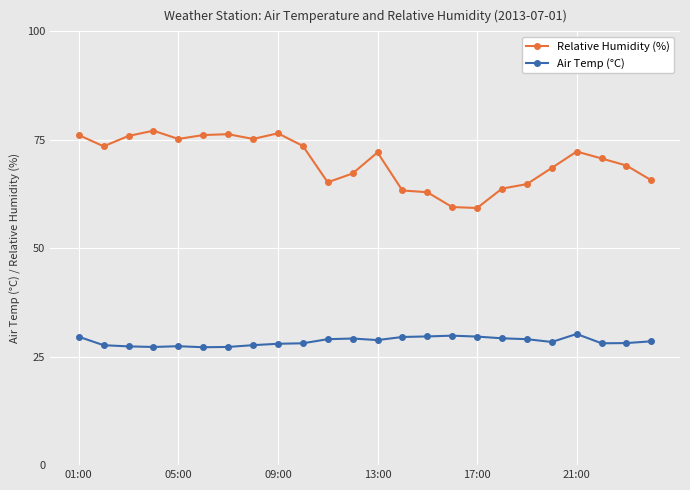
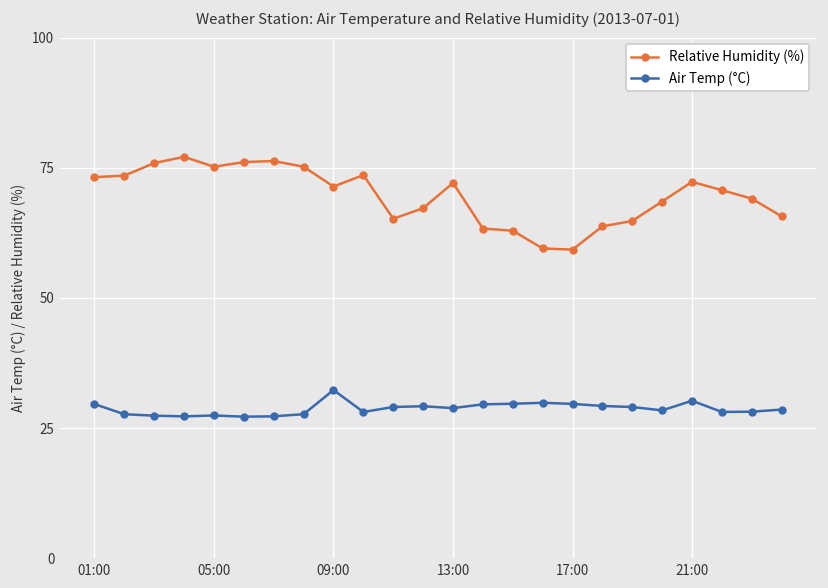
Relative Humidity (%), 01:00: 76 -> 73
Relative Humidity (%), 09:00: 77 -> 71
Air Temp (°C), 09:00: 28 -> 32
